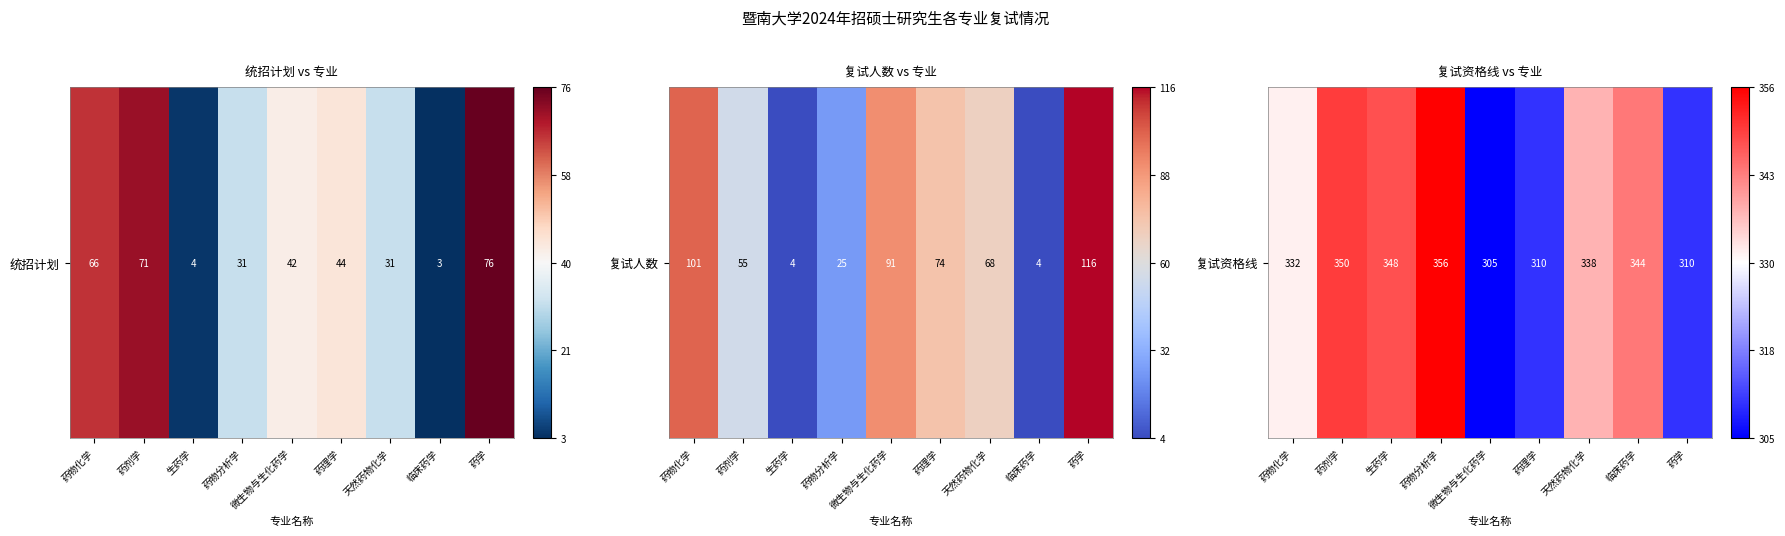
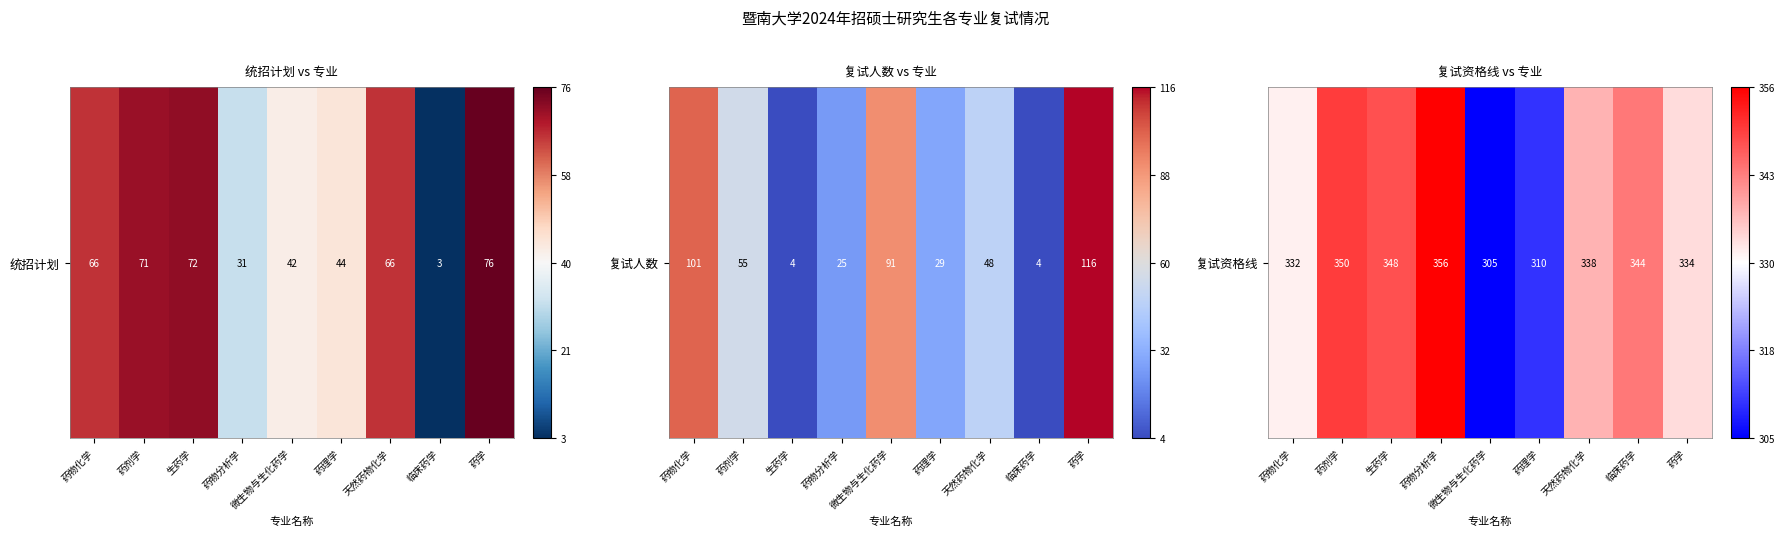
统招计划 vs 专业, 统招计划, 生药学: 4 -> 72
统招计划 vs 专业, 统招计划, 天然药物化学: 31 -> 66
复试人数 vs 专业, 复试人数, 药理学: 74 -> 29
复试人数 vs 专业, 复试人数, 天然药物化学: 68 -> 48
复试资格线 vs 专业, 复试资格线, 药学: 310 -> 334
